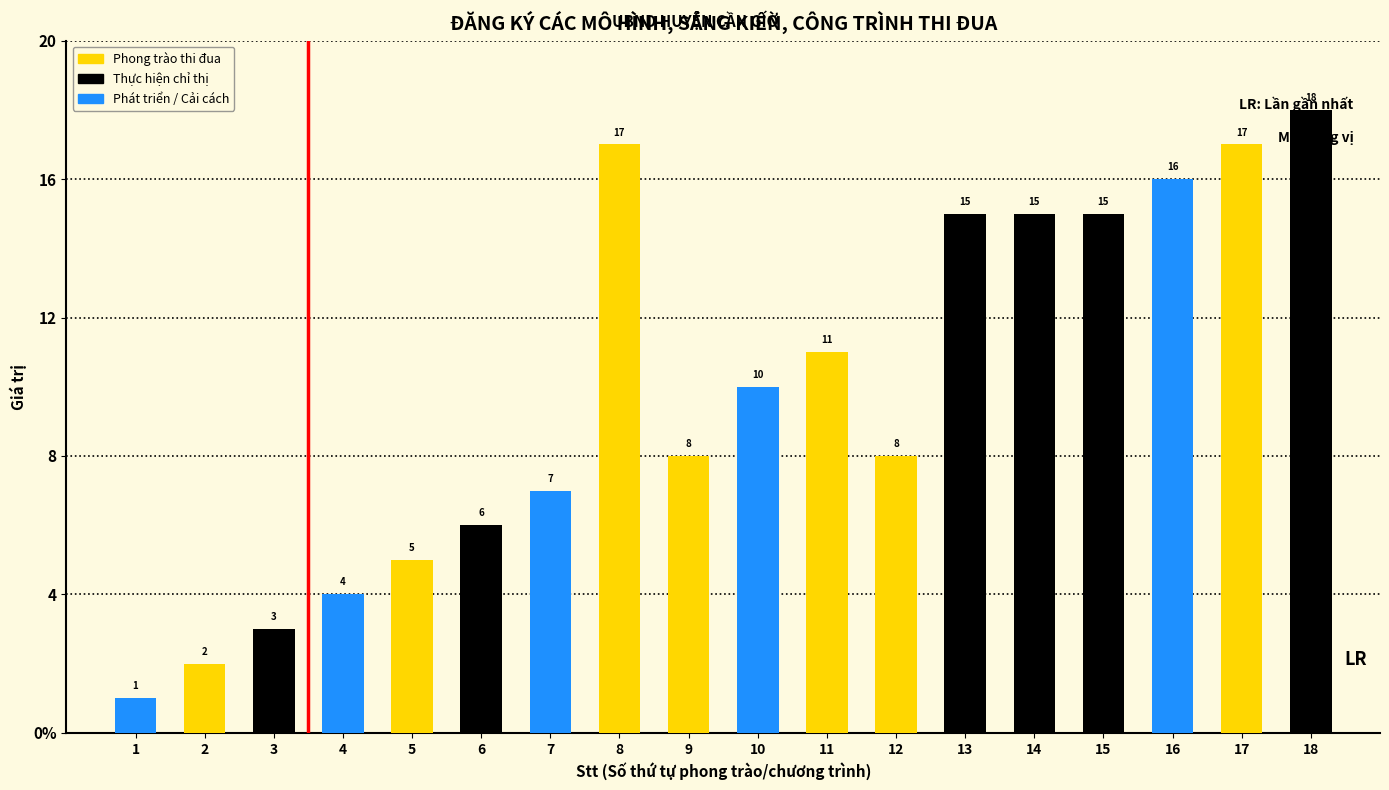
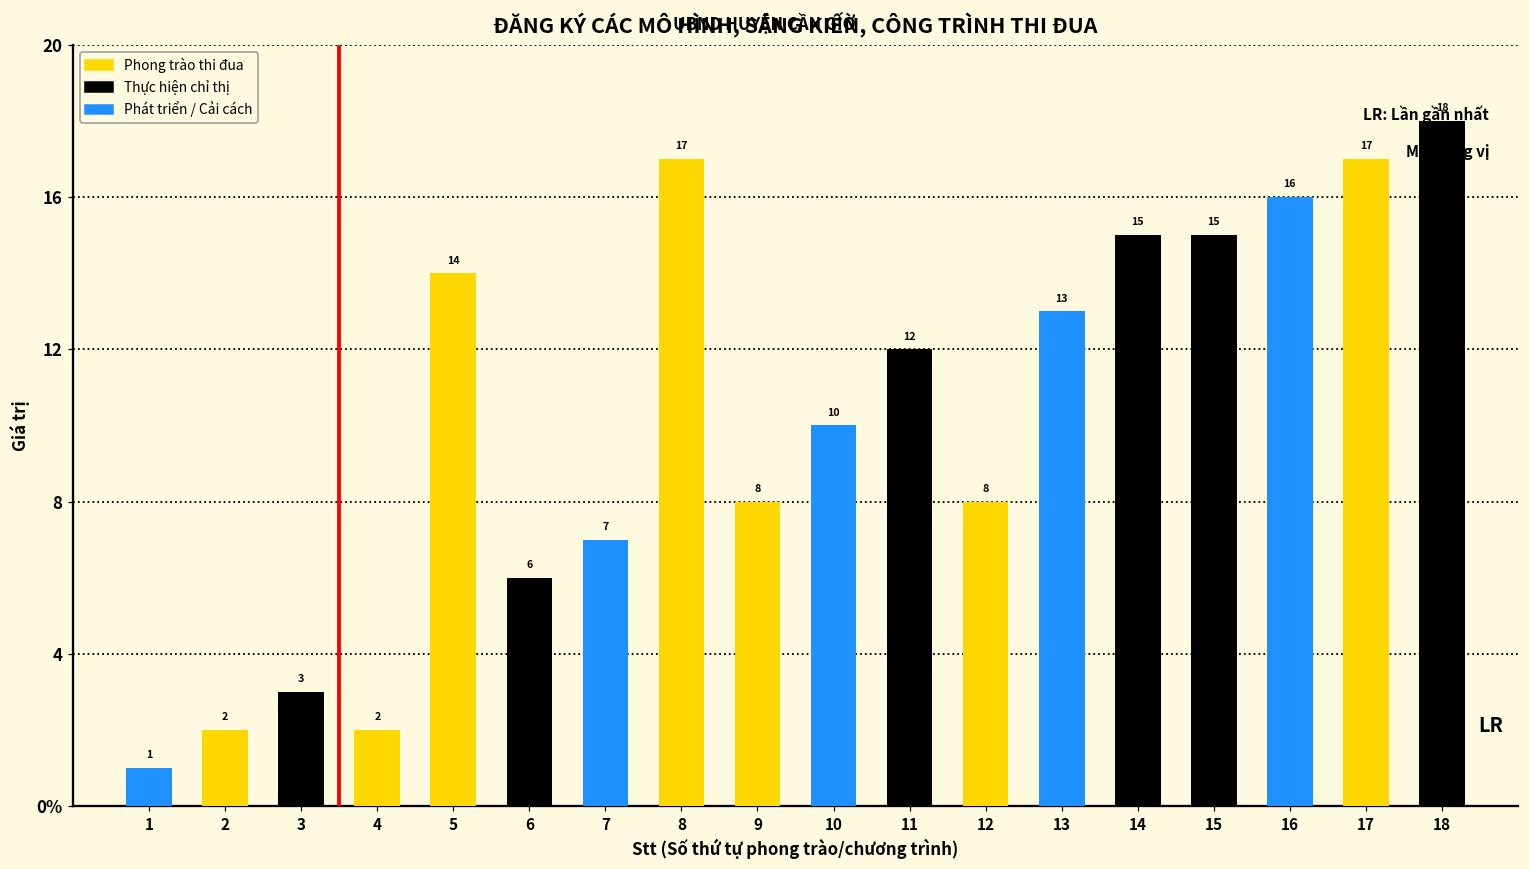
4: 4 -> 2
5: 5 -> 14
11: 11 -> 12
13: 15 -> 13
